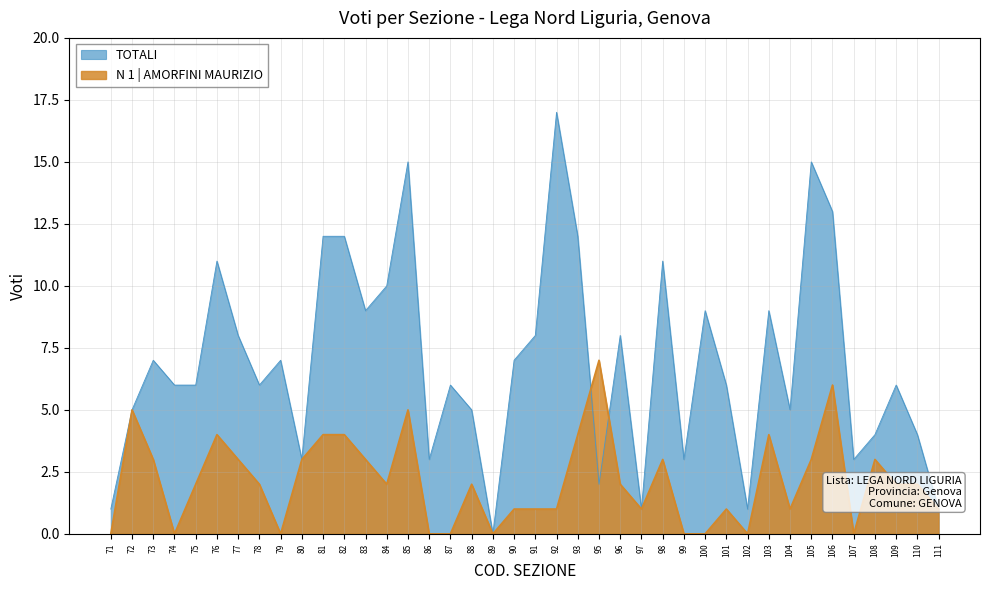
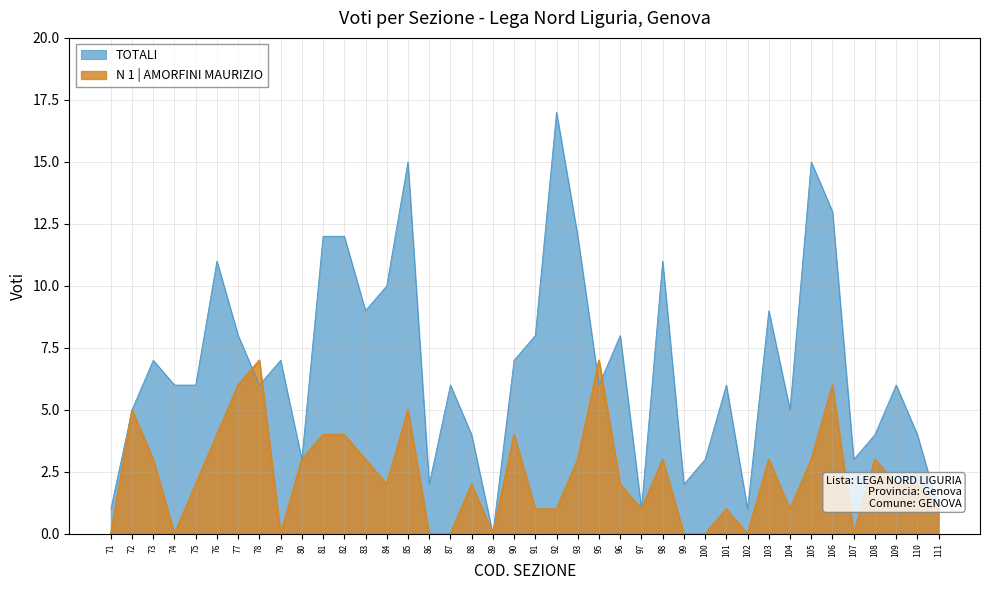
N 1 | AMORFINI MAURIZIO, 77: 3 -> 6
N 1 | AMORFINI MAURIZIO, 78: 2 -> 7
TOTALI, 86: 3 -> 2
TOTALI, 88: 5 -> 4
N 1 | AMORFINI MAURIZIO, 90: 1 -> 4
N 1 | AMORFINI MAURIZIO, 93: 4 -> 3
TOTALI, 95: 2 -> 6
TOTALI, 99: 3 -> 2
TOTALI, 100: 9 -> 3
N 1 | AMORFINI MAURIZIO, 103: 4 -> 3
